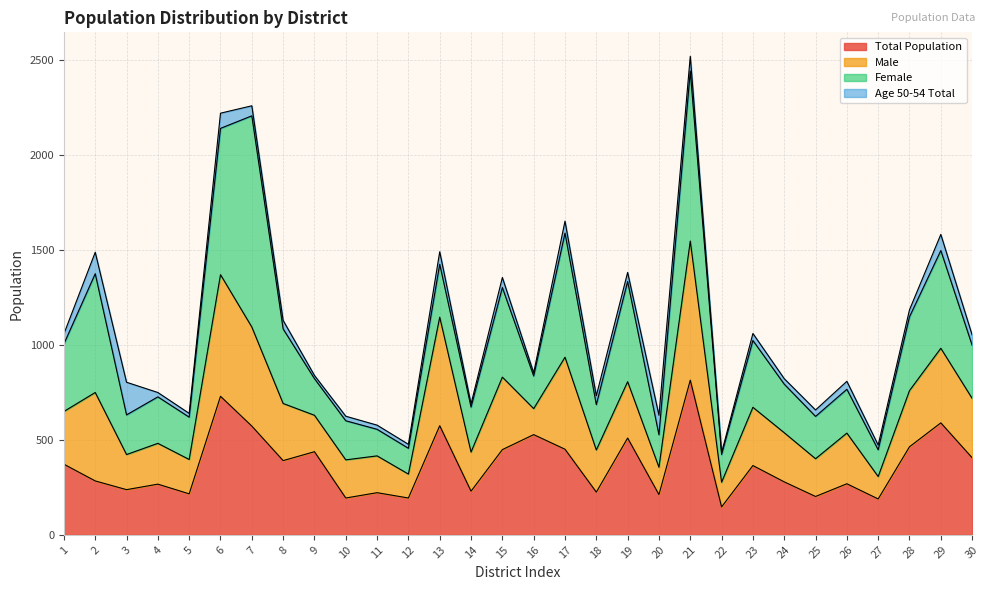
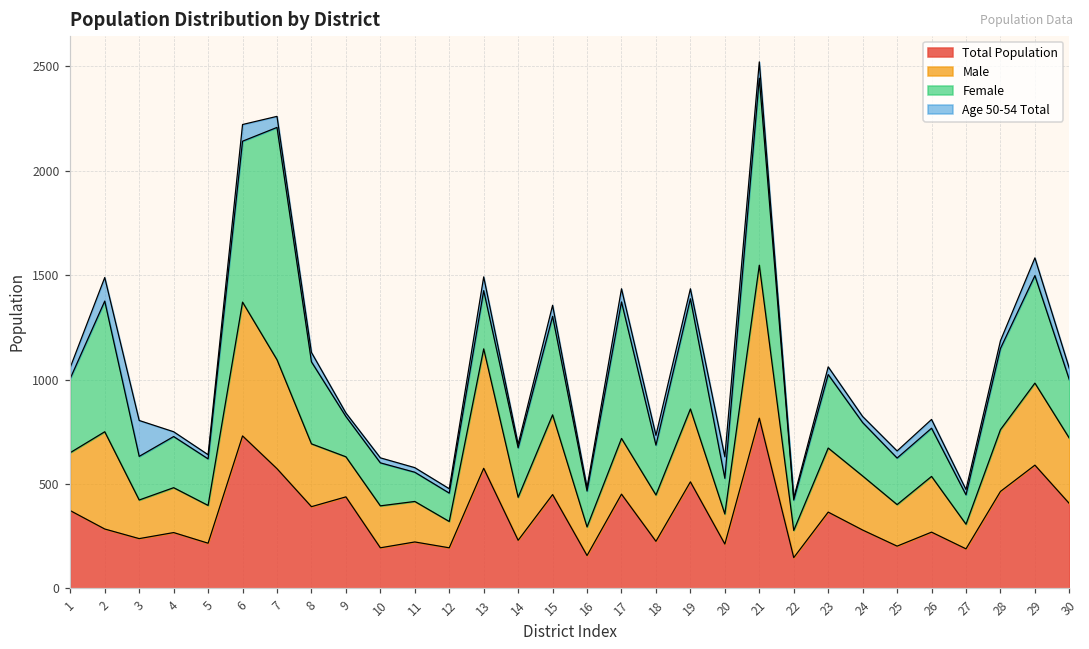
Total Population, 16: 530 -> 160
Male, 17: 490 -> 270
Male, 19: 300 -> 350
